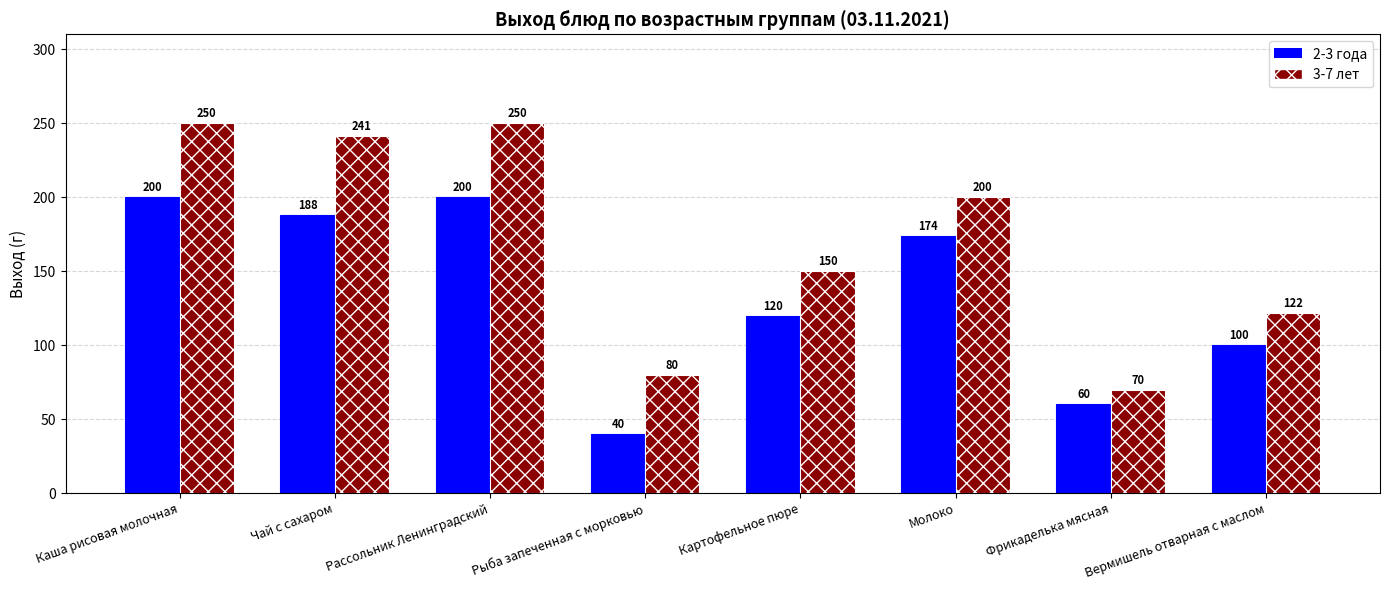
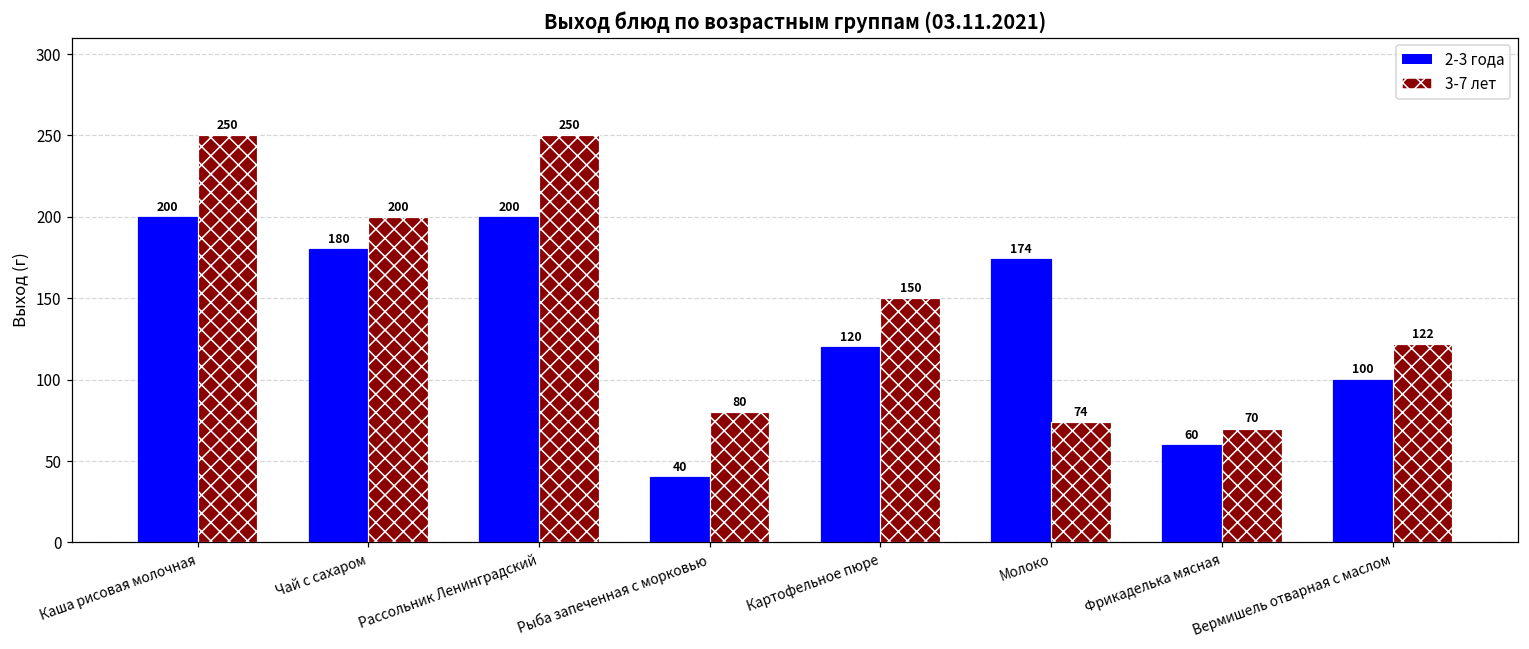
2-3 года, Чай с сахаром: 188 -> 180
3-7 лет, Чай с сахаром: 241 -> 200
3-7 лет, Молоко: 200 -> 74
